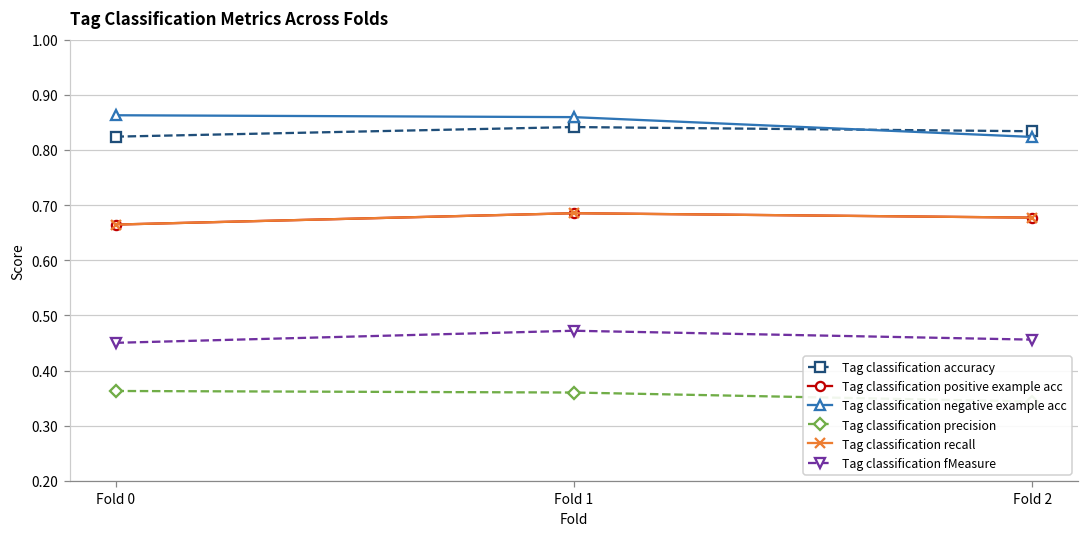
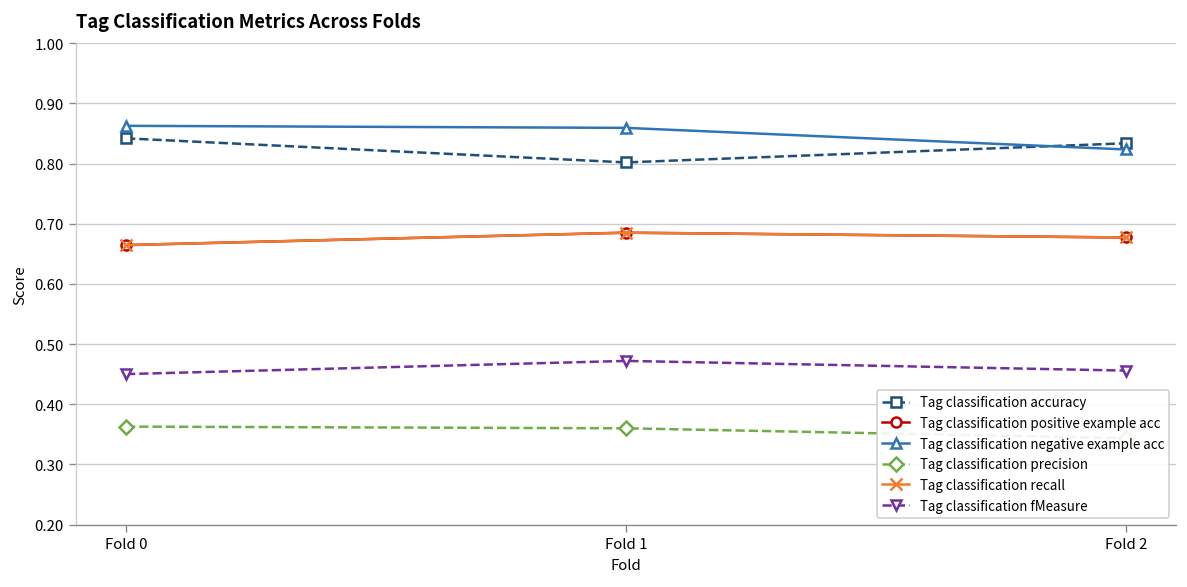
Tag classification accuracy, Fold 0: 0.82 -> 0.84
Tag classification accuracy, Fold 1: 0.84 -> 0.80
